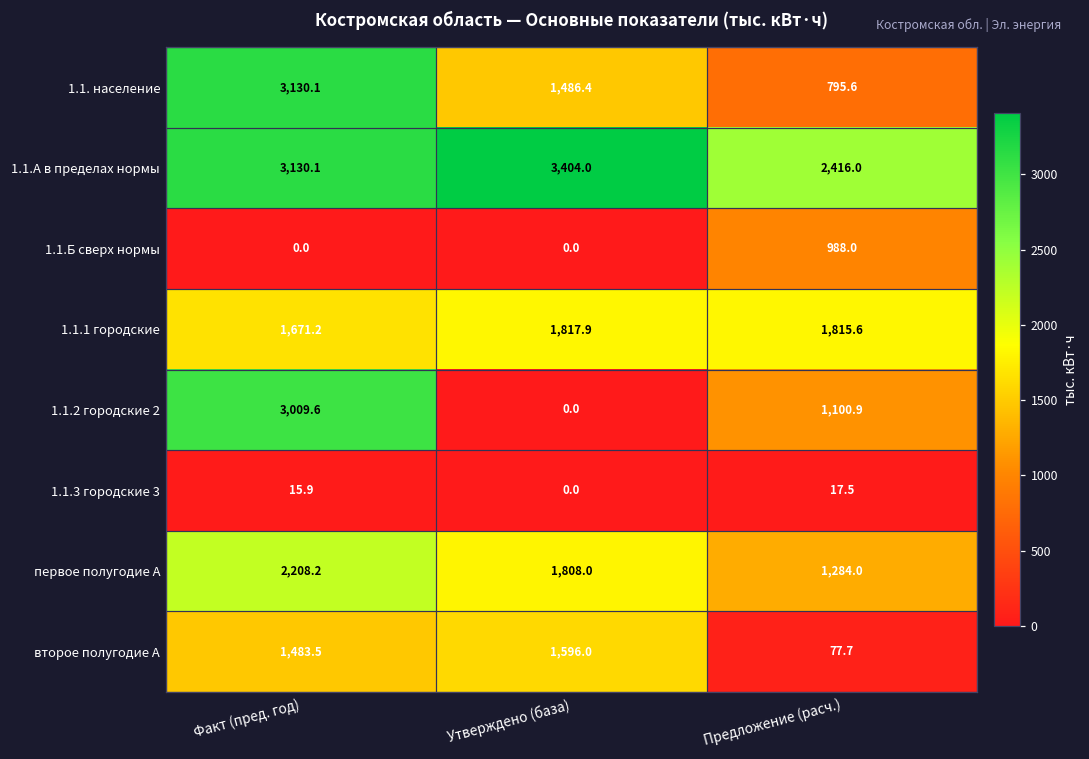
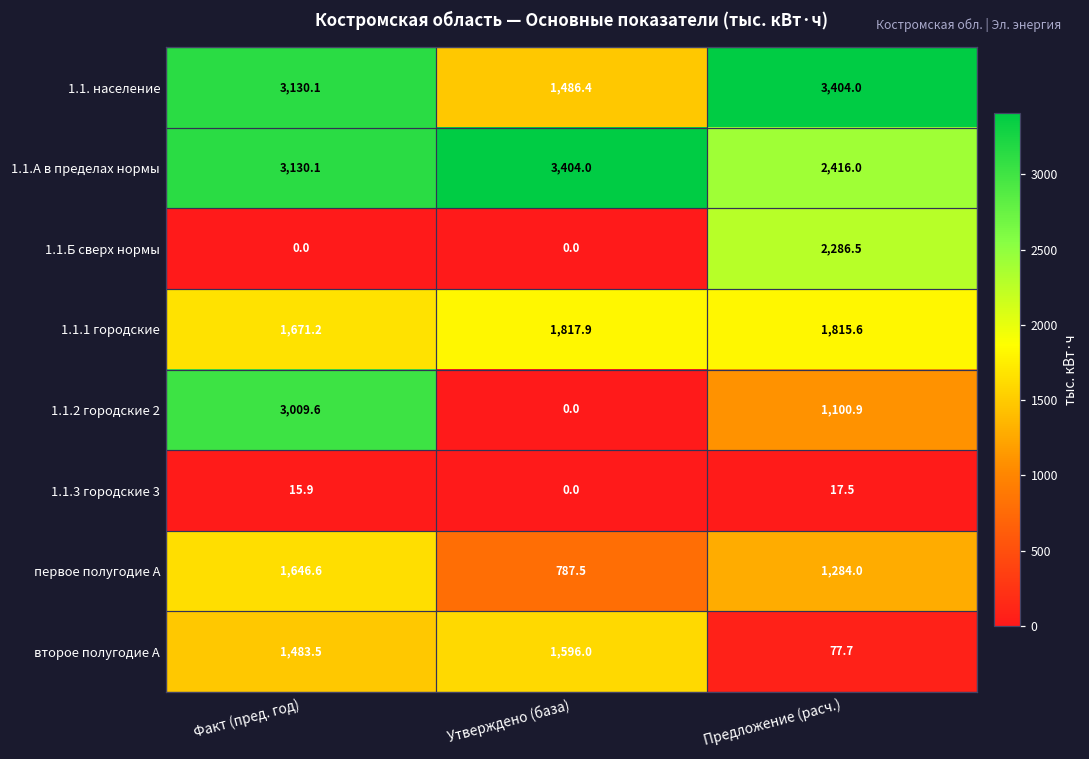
1.1. население, Предложение (расч.): 795.6 -> 3,404.0
1.1.Б сверх нормы, Предложение (расч.): 988.0 -> 2,286.5
первое полугодие А, Факт (пред. год): 2,208.2 -> 1,646.6
первое полугодие А, Утверждено (база): 1,808.0 -> 787.5
